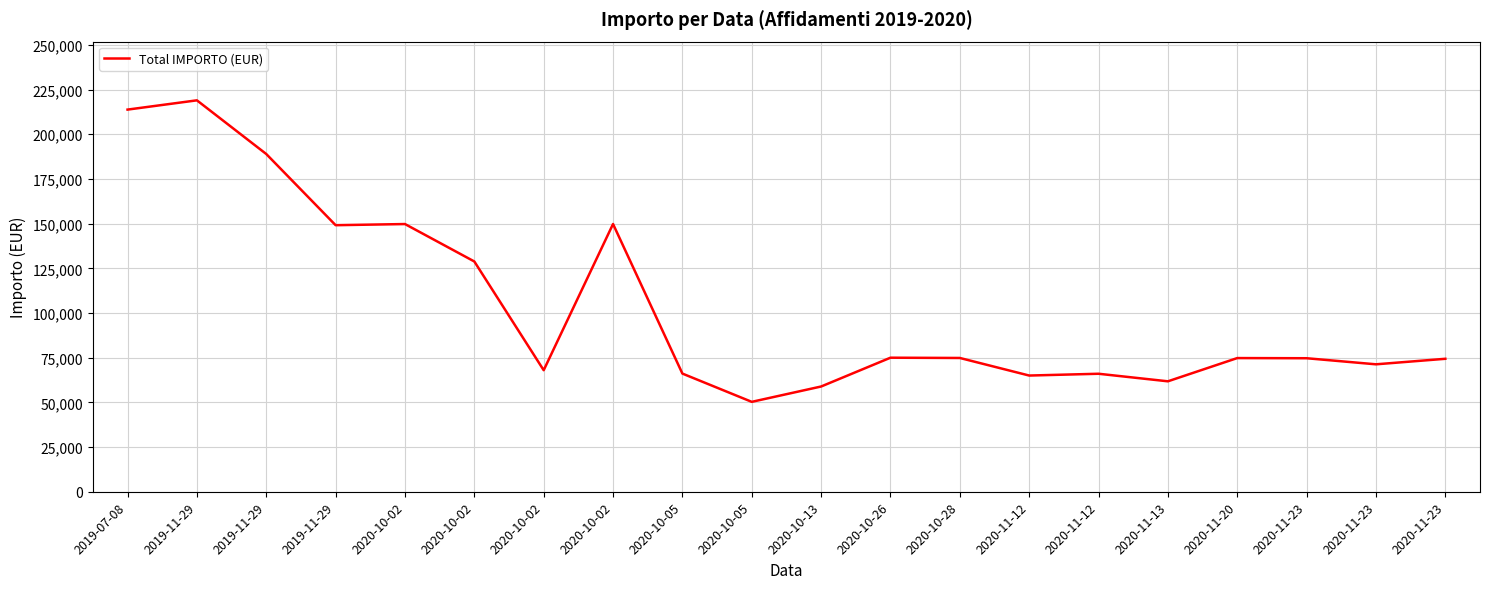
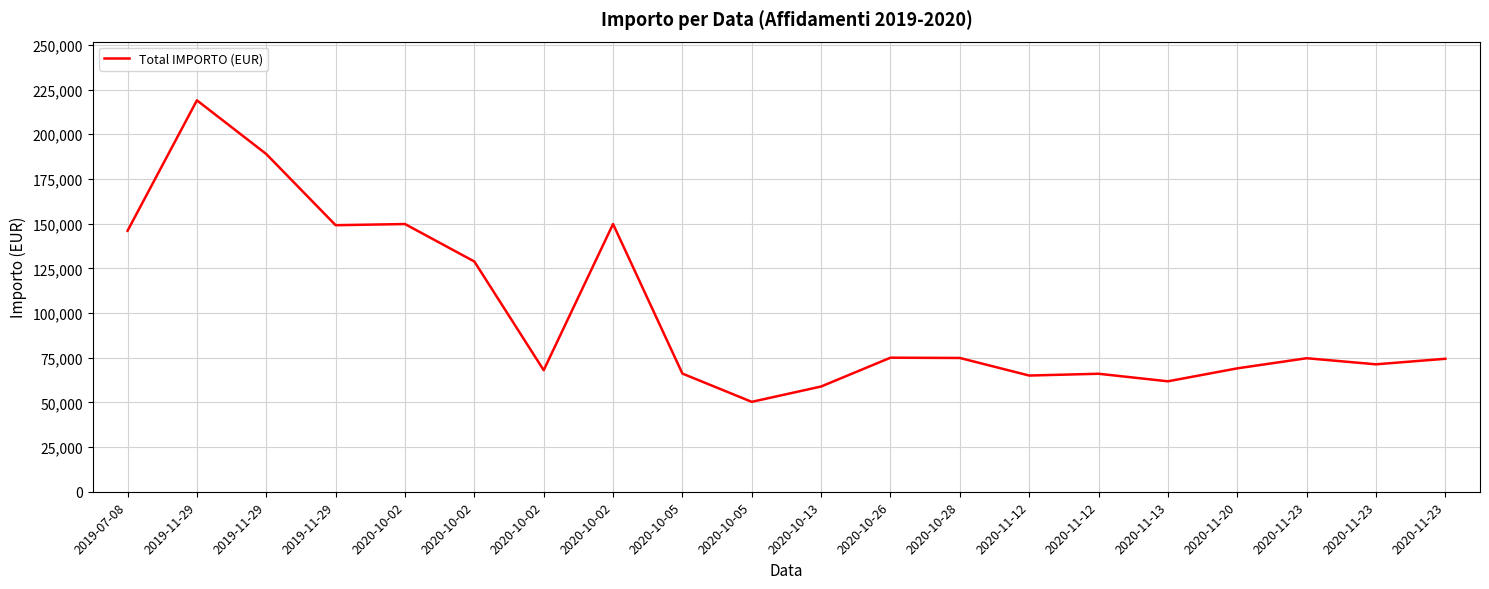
2019-07-08: 214,000 -> 146,000
2020-11-20: 75,000 -> 69,000
